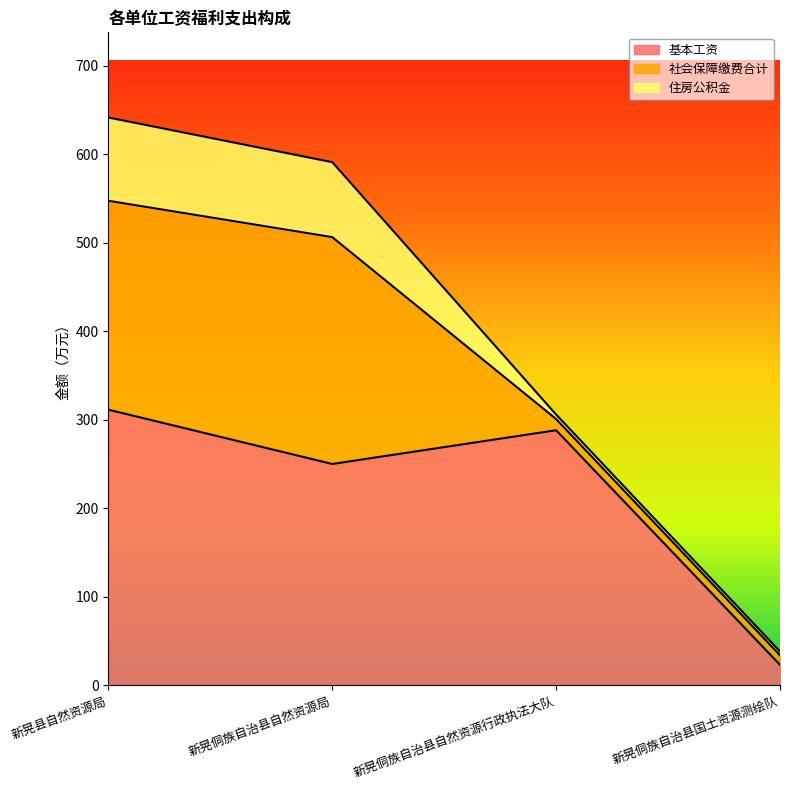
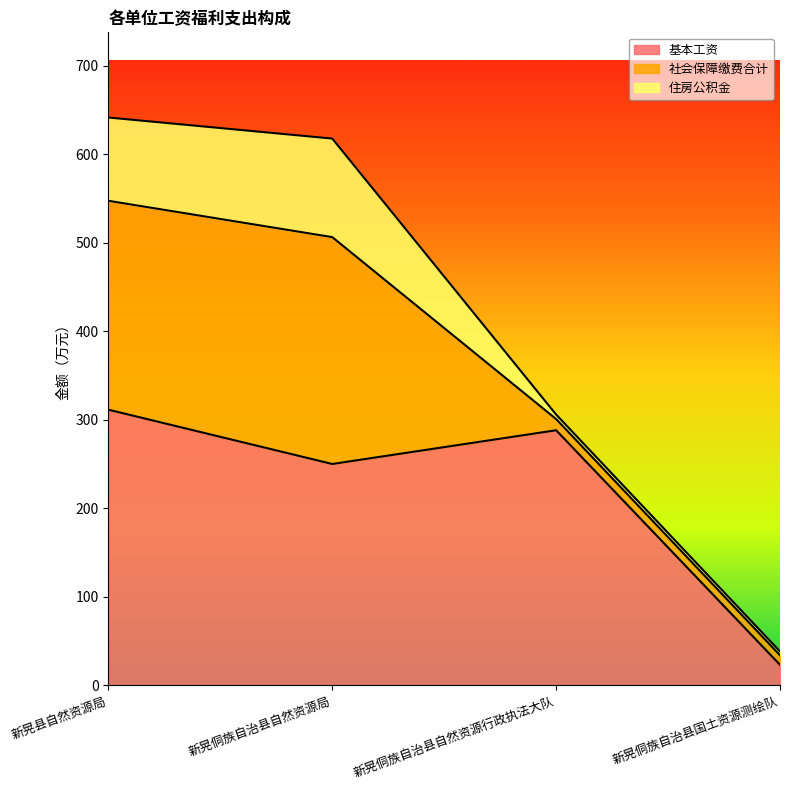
住房公积金, 新晃侗族自治县自然资源局: 80 -> 110
